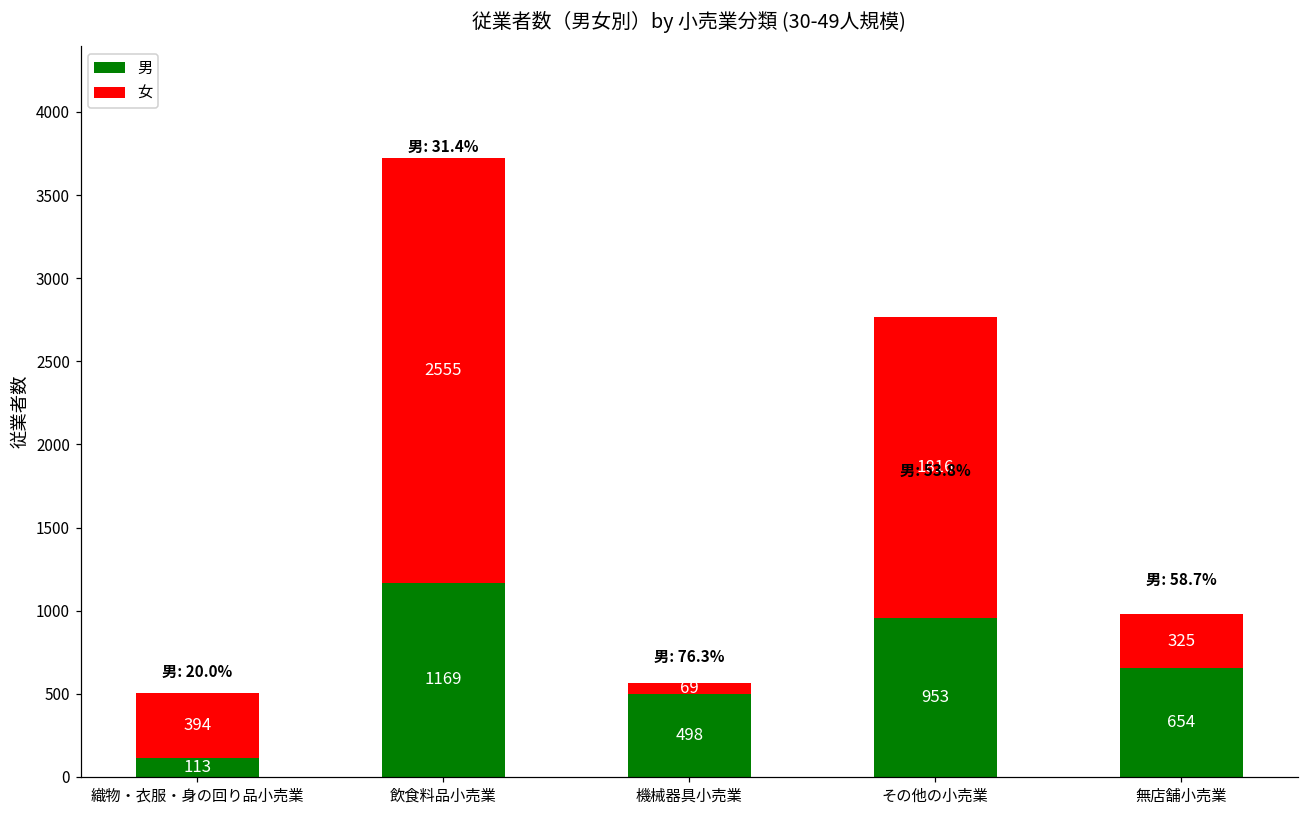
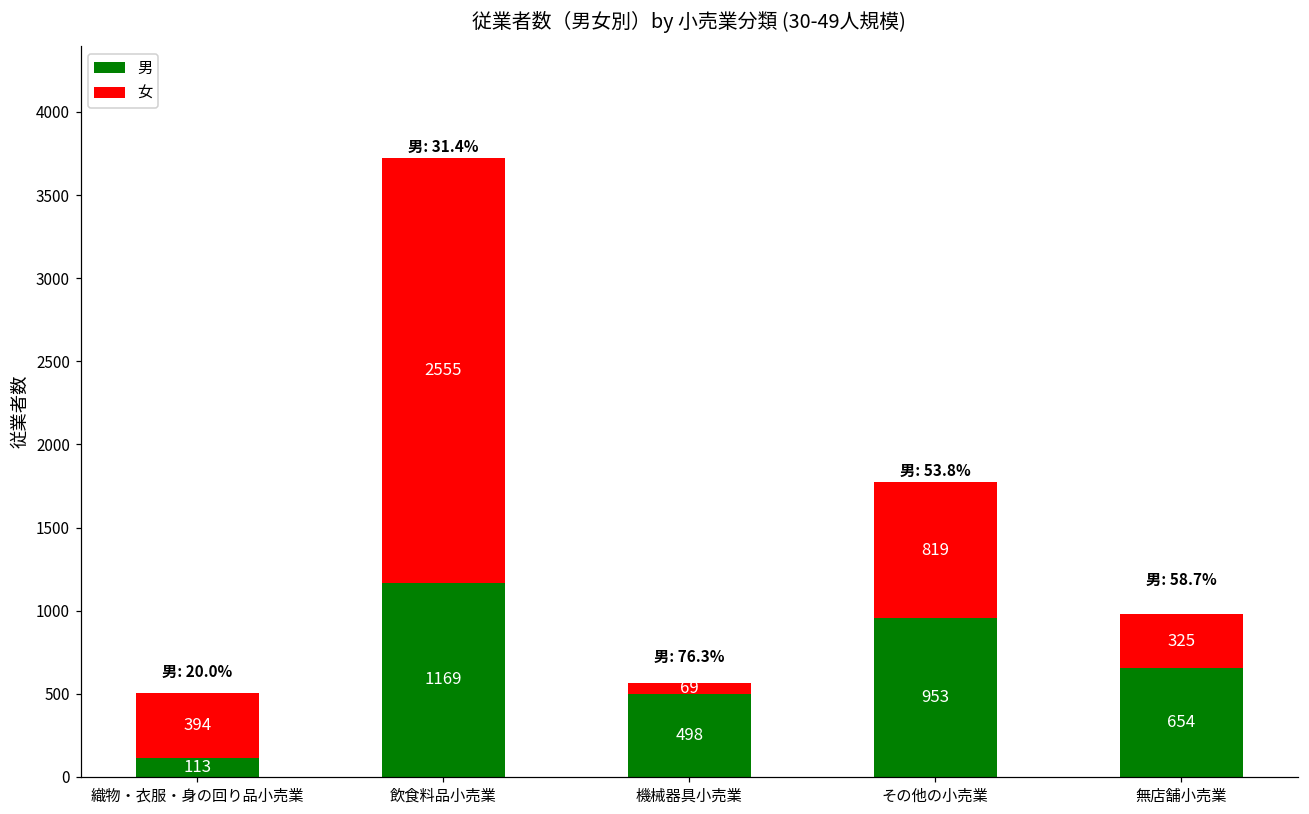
女, その他の小売業: 1816 -> 819
